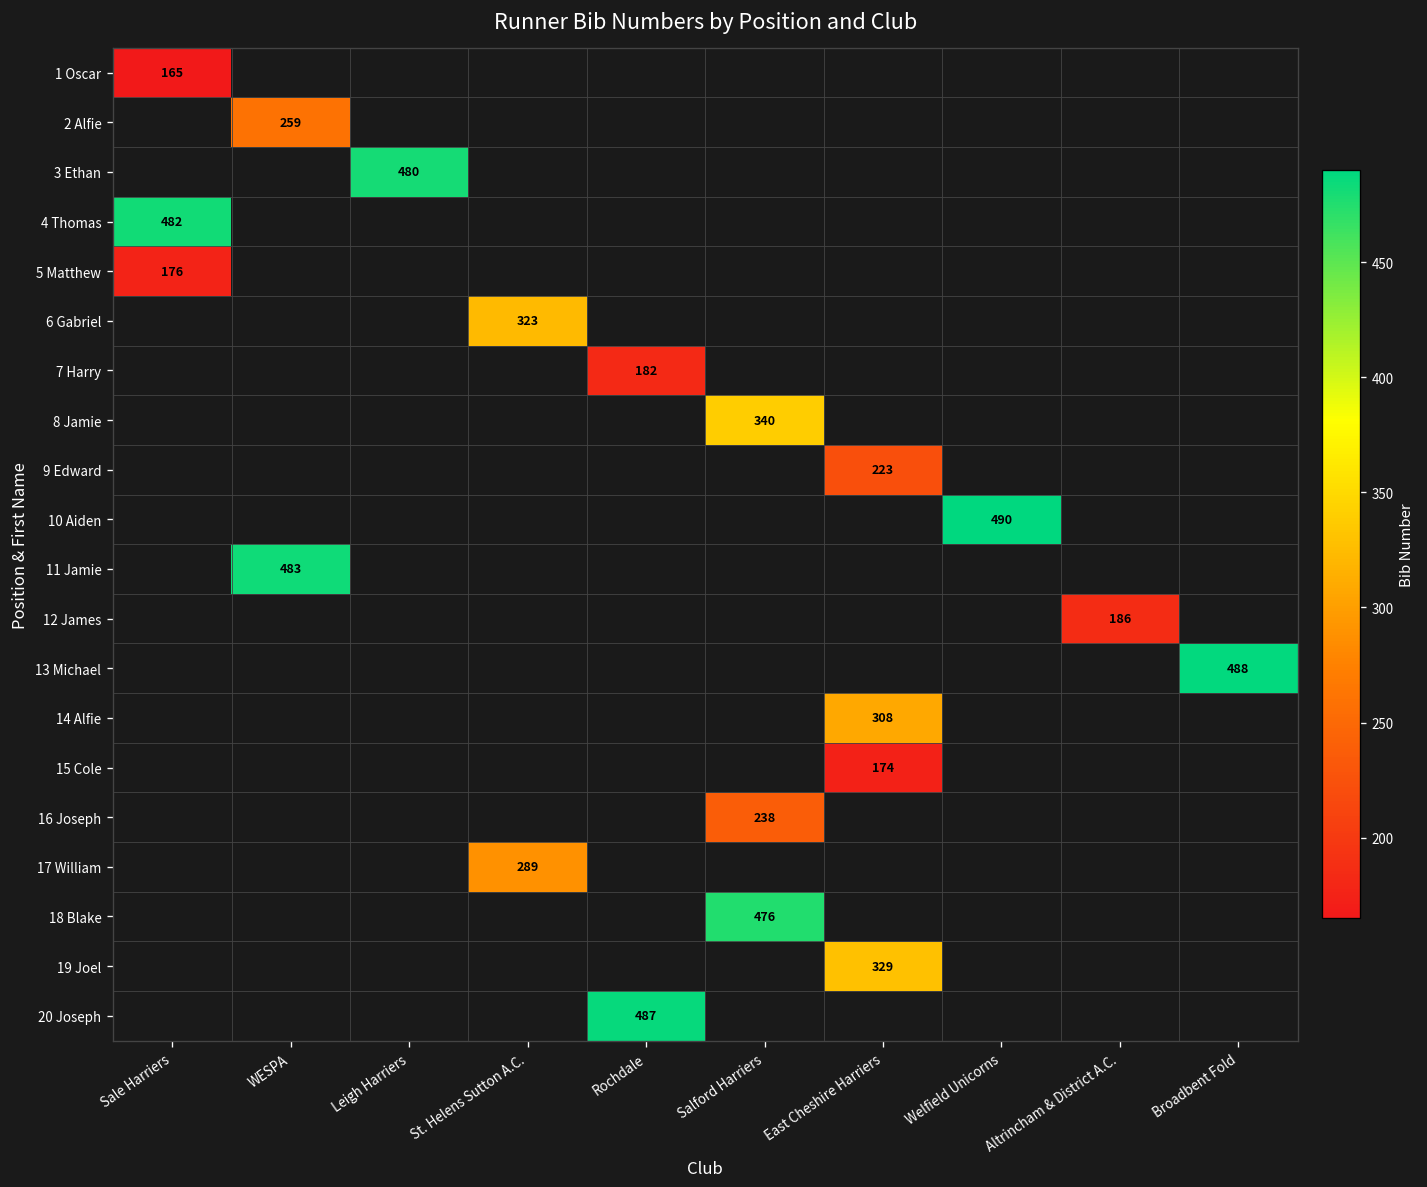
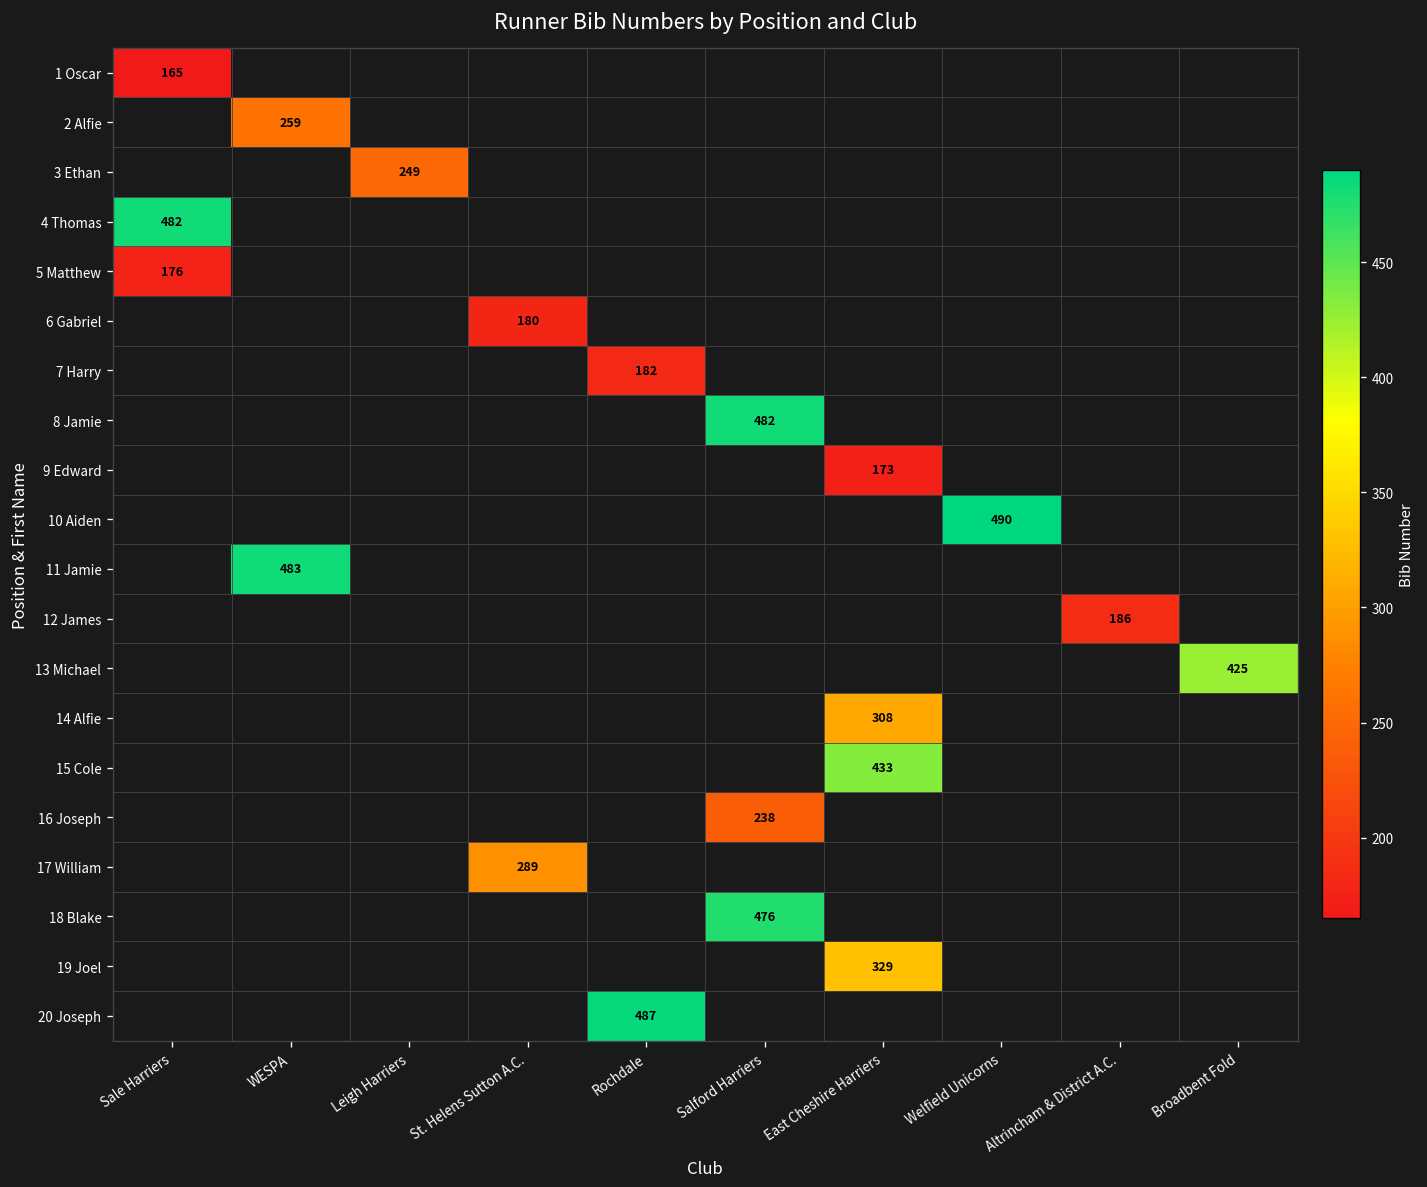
3 Ethan, Leigh Harriers: 480 -> 249
6 Gabriel, St. Helens Sutton A.C.: 323 -> 180
8 Jamie, Salford Harriers: 340 -> 482
9 Edward, East Cheshire Harriers: 223 -> 173
13 Michael, Broadbent Fold: 488 -> 425
15 Cole, East Cheshire Harriers: 174 -> 433
